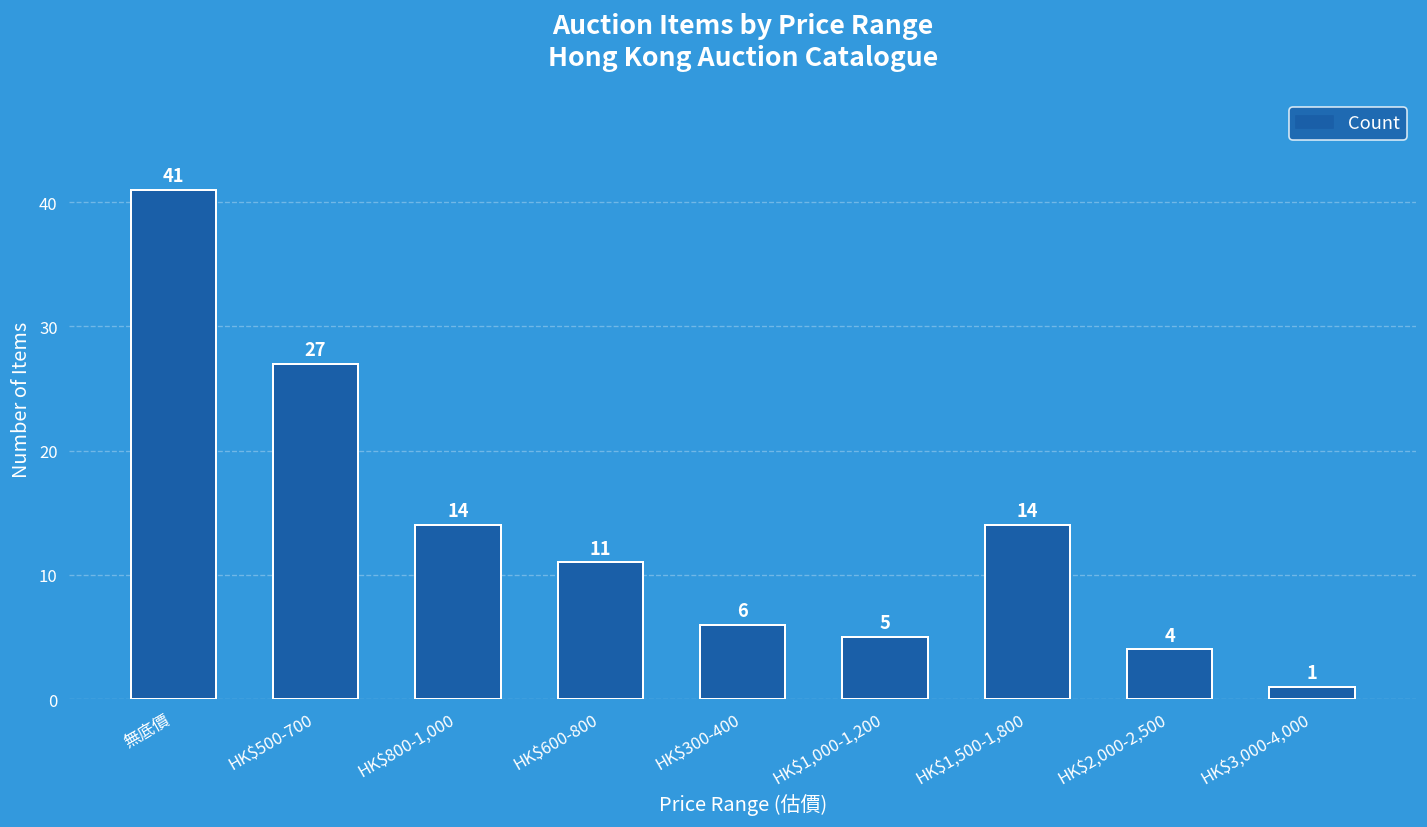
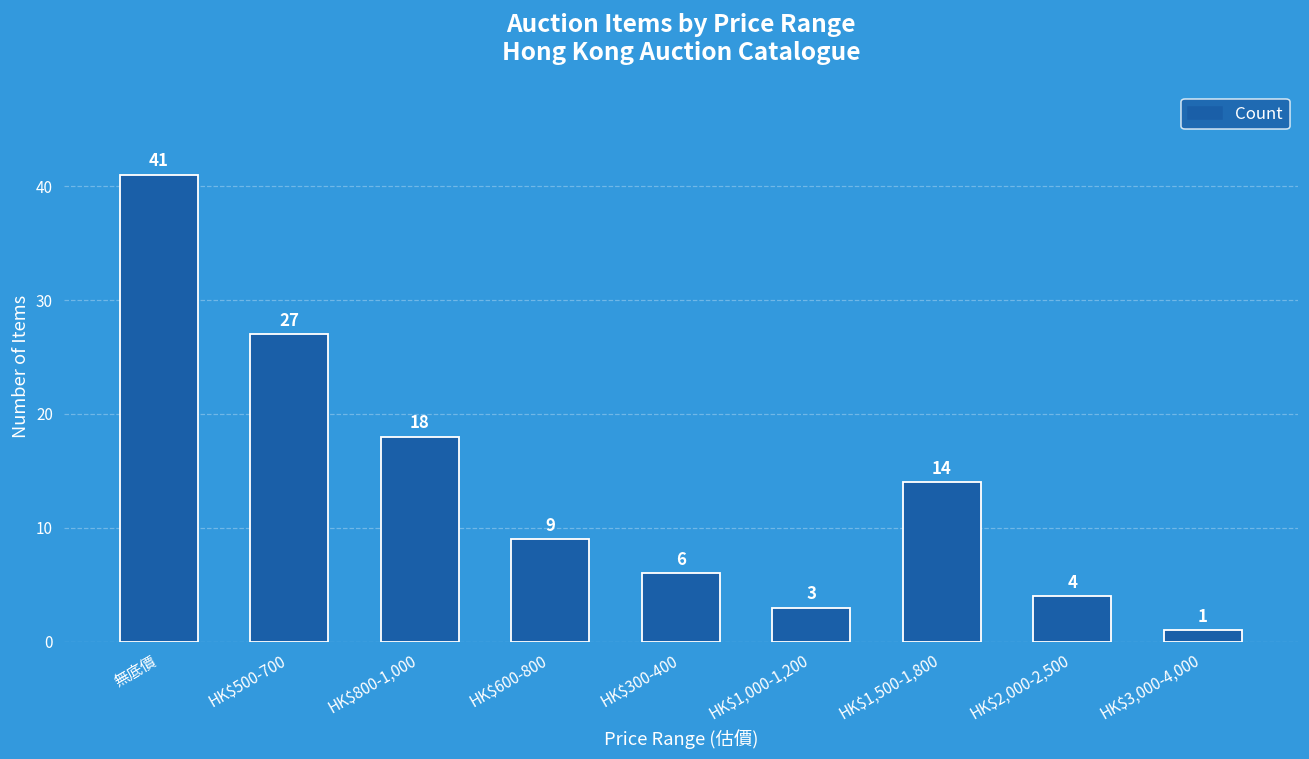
HK$800-1,000: 14 -> 18
HK$600-800: 11 -> 9
HK$1,000-1,200: 5 -> 3
